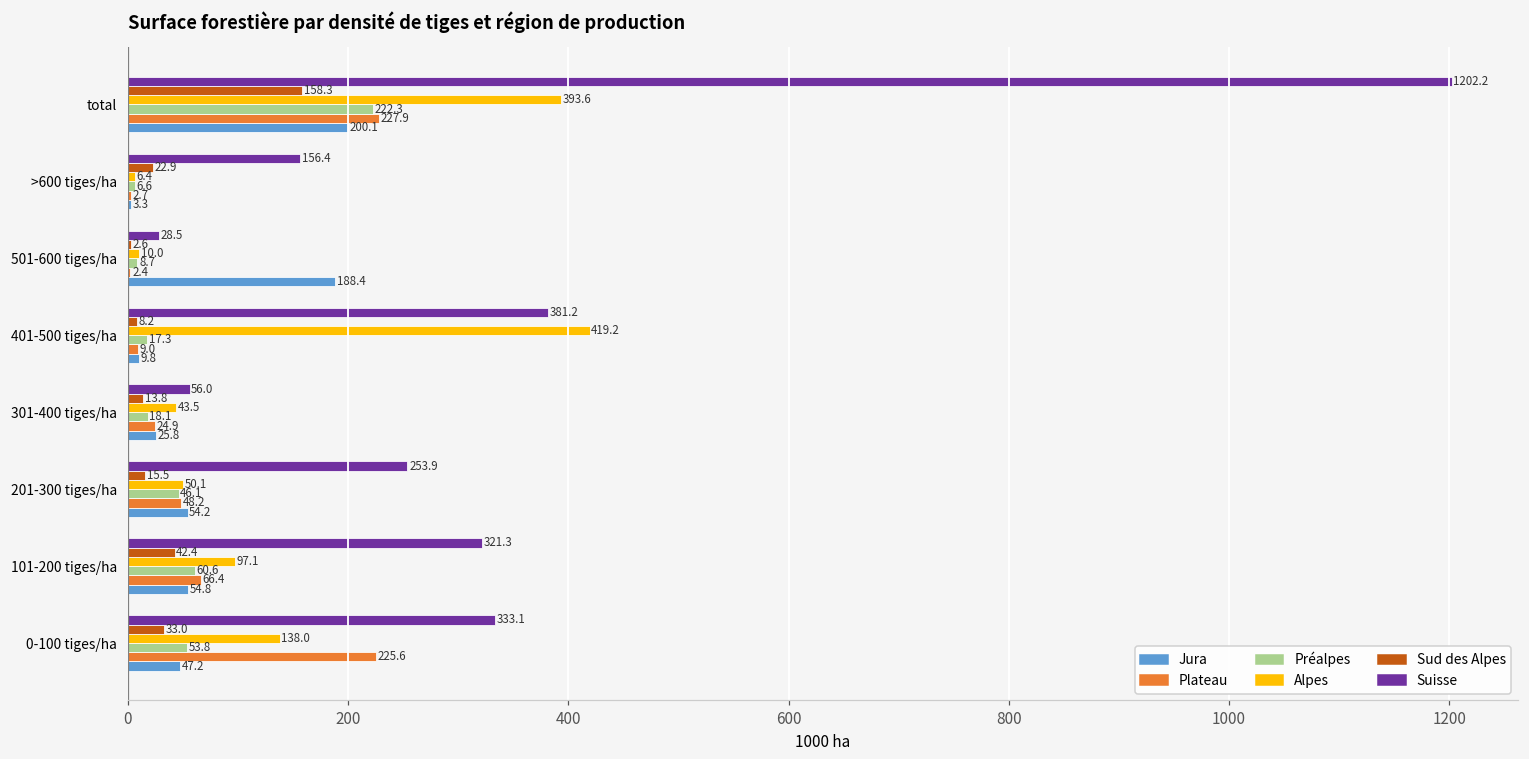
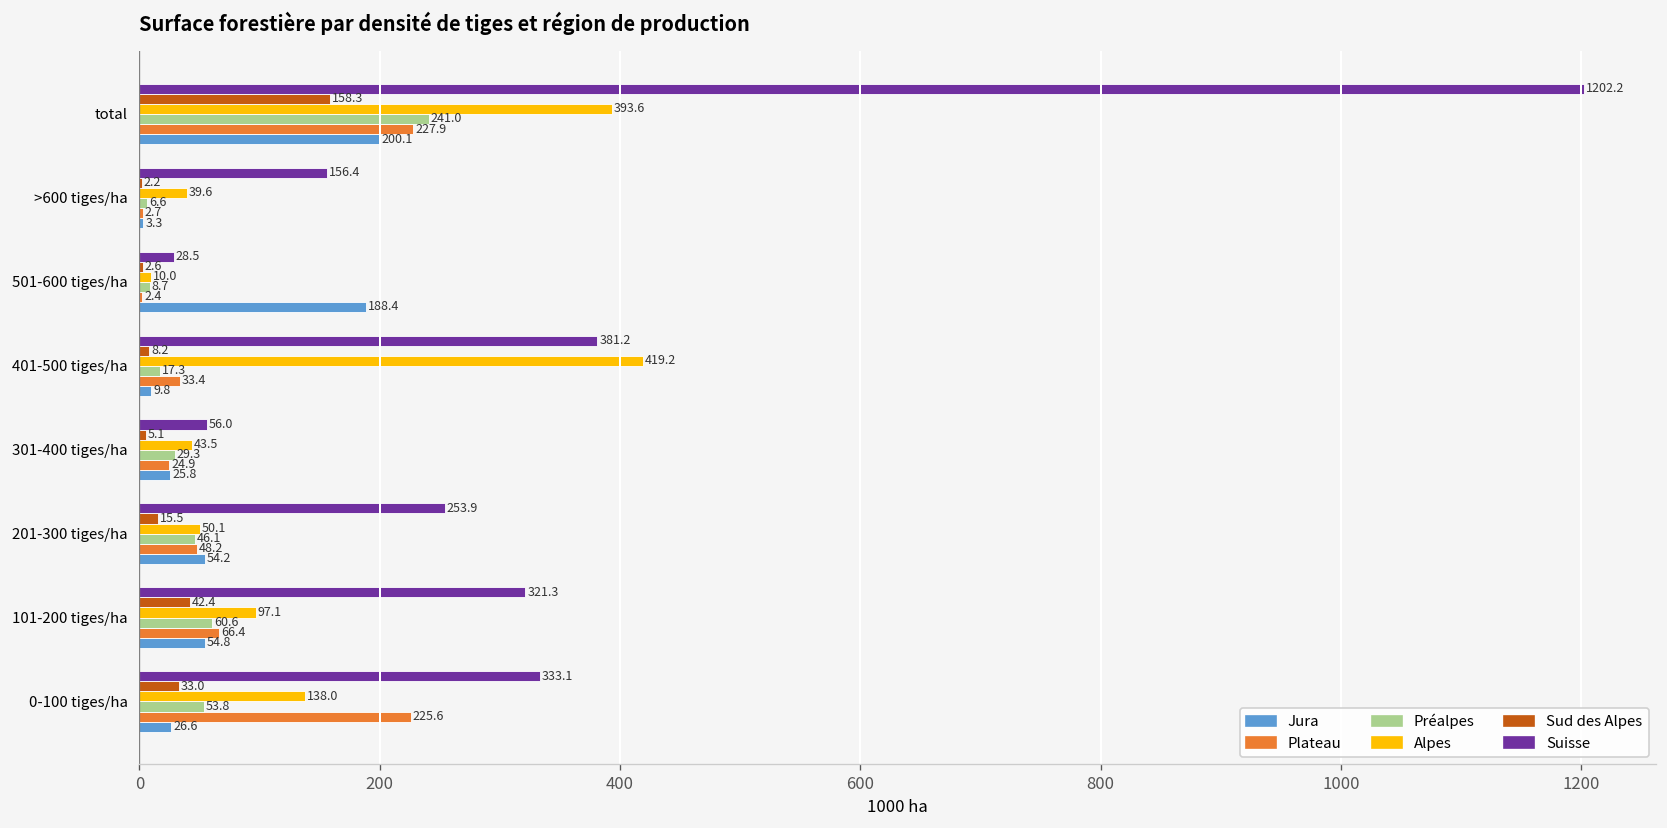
Préalpes, total: 222.3 -> 241.0
Sud des Alpes, >600 tiges/ha: 22.9 -> 2.2
Alpes, >600 tiges/ha: 6.4 -> 39.6
Plateau, 401-500 tiges/ha: 9.0 -> 33.4
Sud des Alpes, 301-400 tiges/ha: 13.8 -> 5.1
Préalpes, 301-400 tiges/ha: 18.1 -> 29.3
Jura, 0-100 tiges/ha: 47.2 -> 26.6
